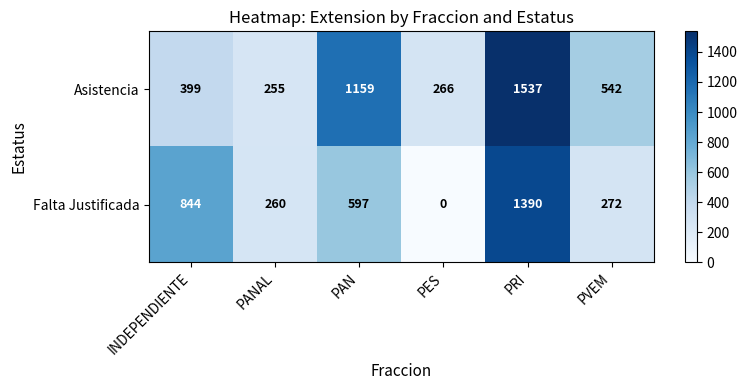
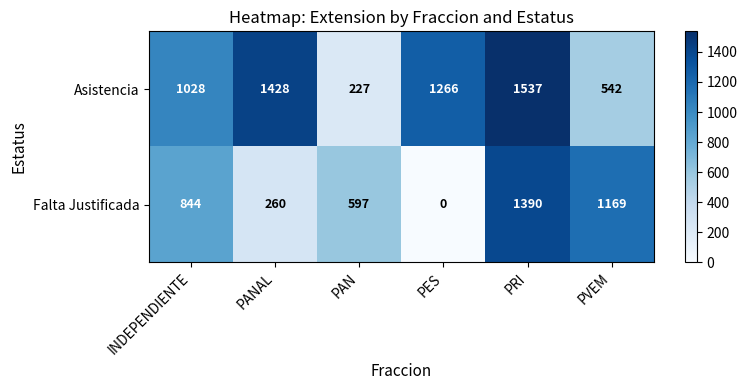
Asistencia, INDEPENDIENTE: 399 -> 1028
Asistencia, PANAL: 255 -> 1428
Asistencia, PAN: 1159 -> 227
Asistencia, PES: 266 -> 1266
Falta Justificada, PVEM: 272 -> 1169
